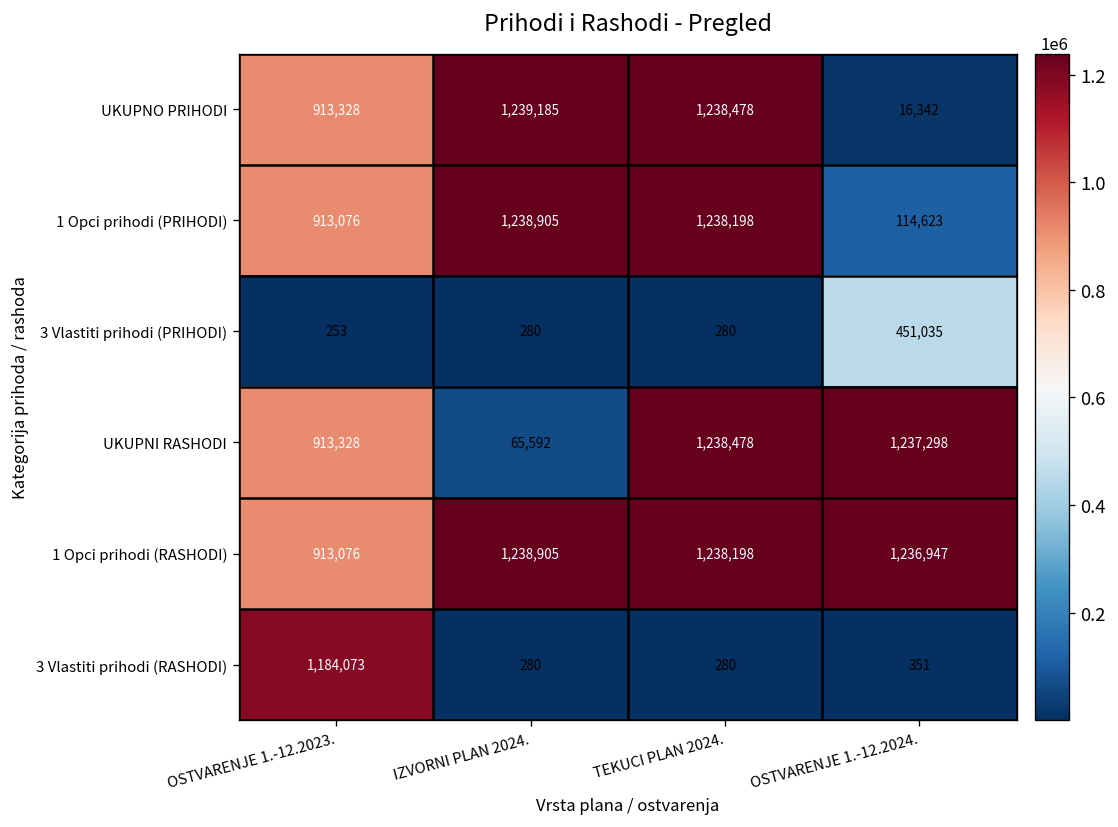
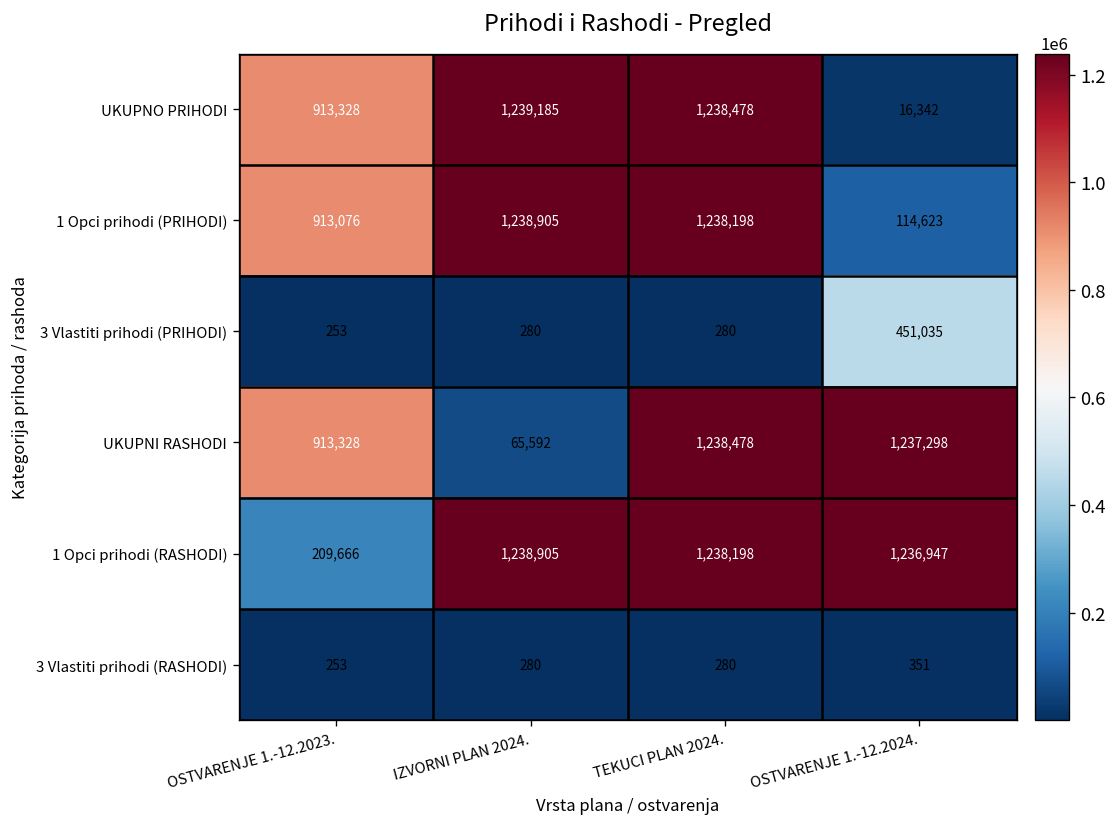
1 Opci prihodi (RASHODI), OSTVARENJE 1.-12.2023.: 913,076 -> 209,666
3 Vlastiti prihodi (RASHODI), OSTVARENJE 1.-12.2023.: 1,184,073 -> 253
